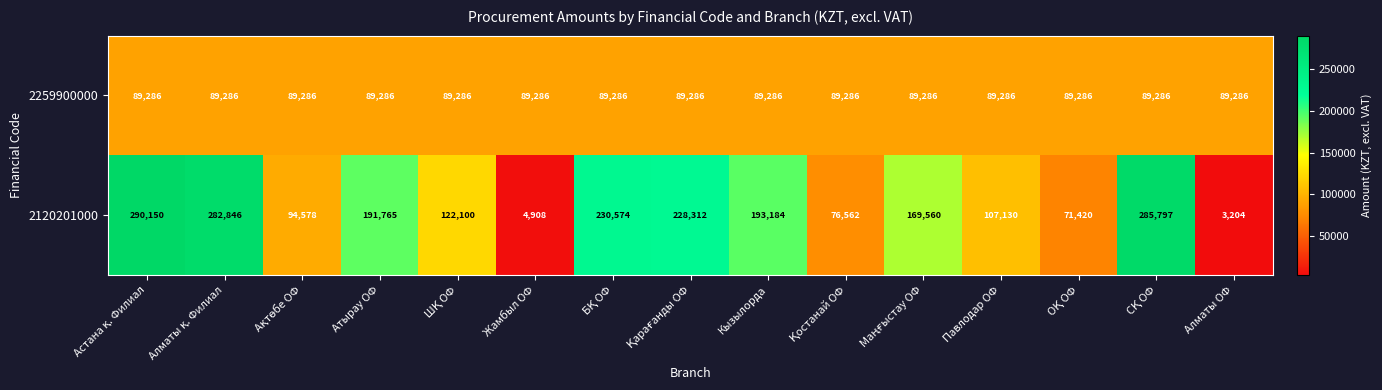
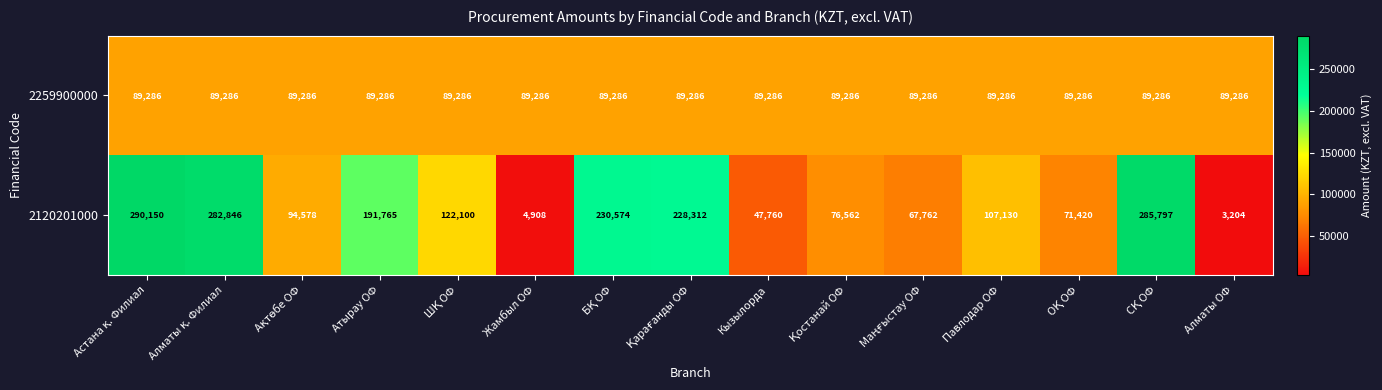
2120201000, Кызылорда: 193,184 -> 47,760
2120201000, Маңғыстау ОФ: 169,560 -> 67,762
